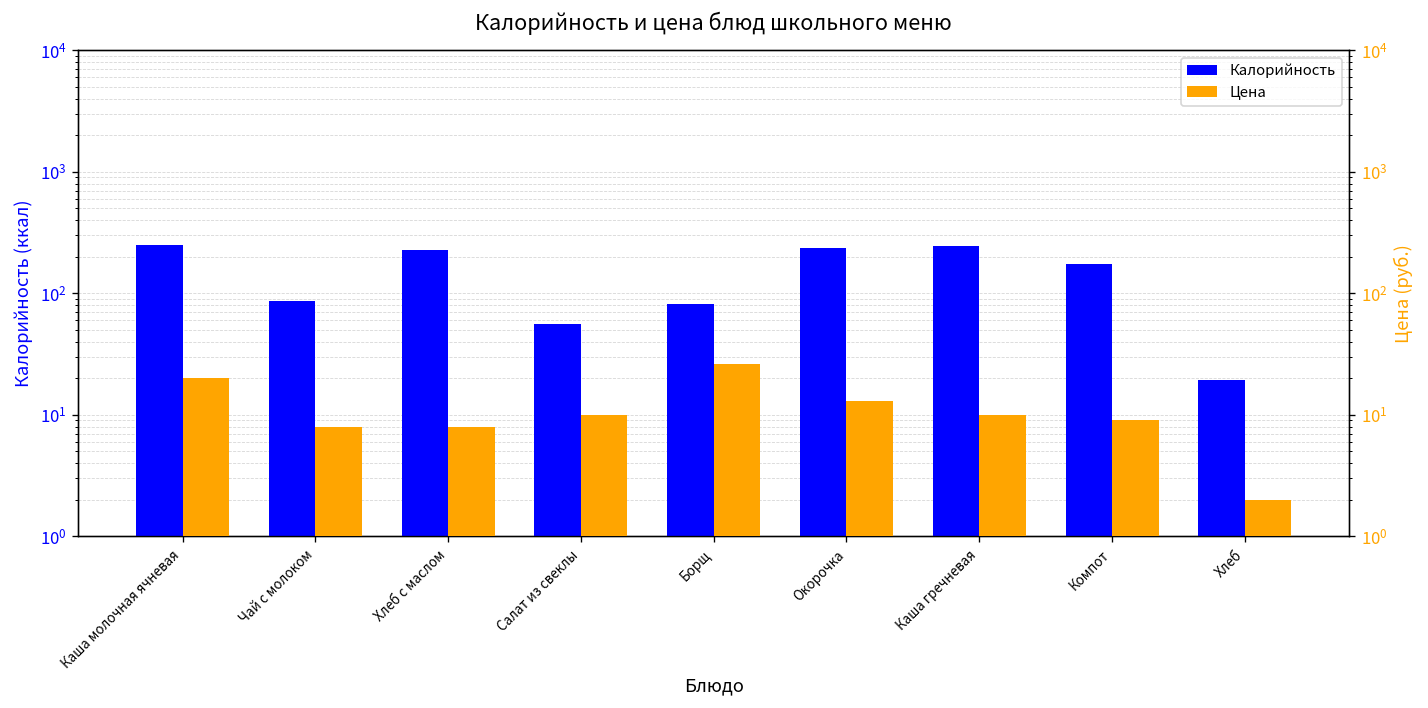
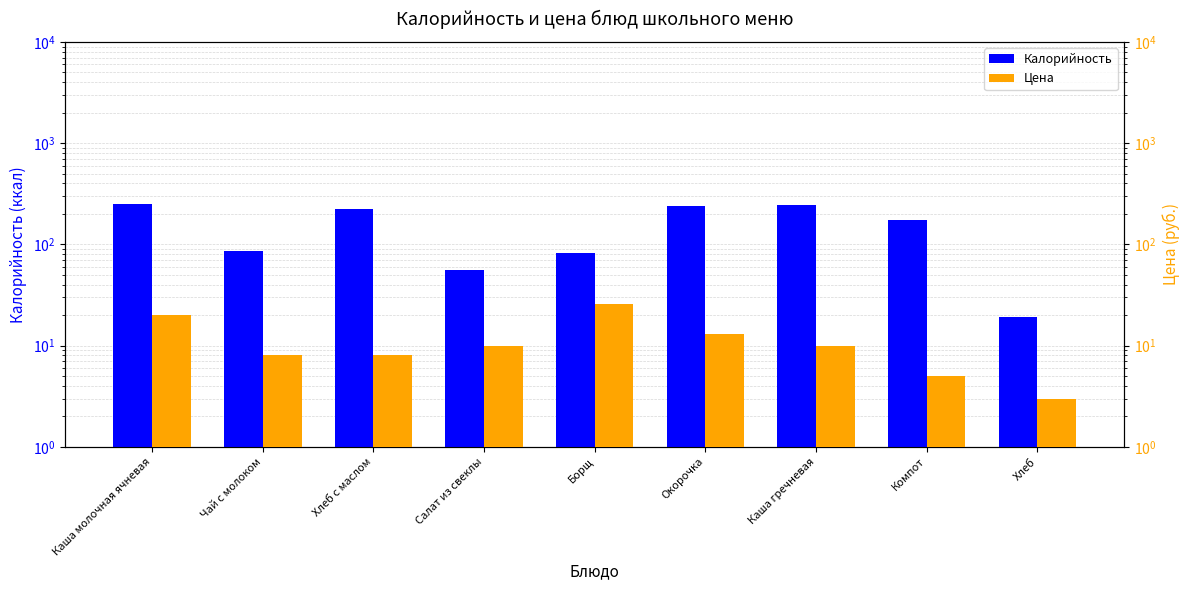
Цена, Компот: 9 -> 5
Цена, Хлеб: 2 -> 3
